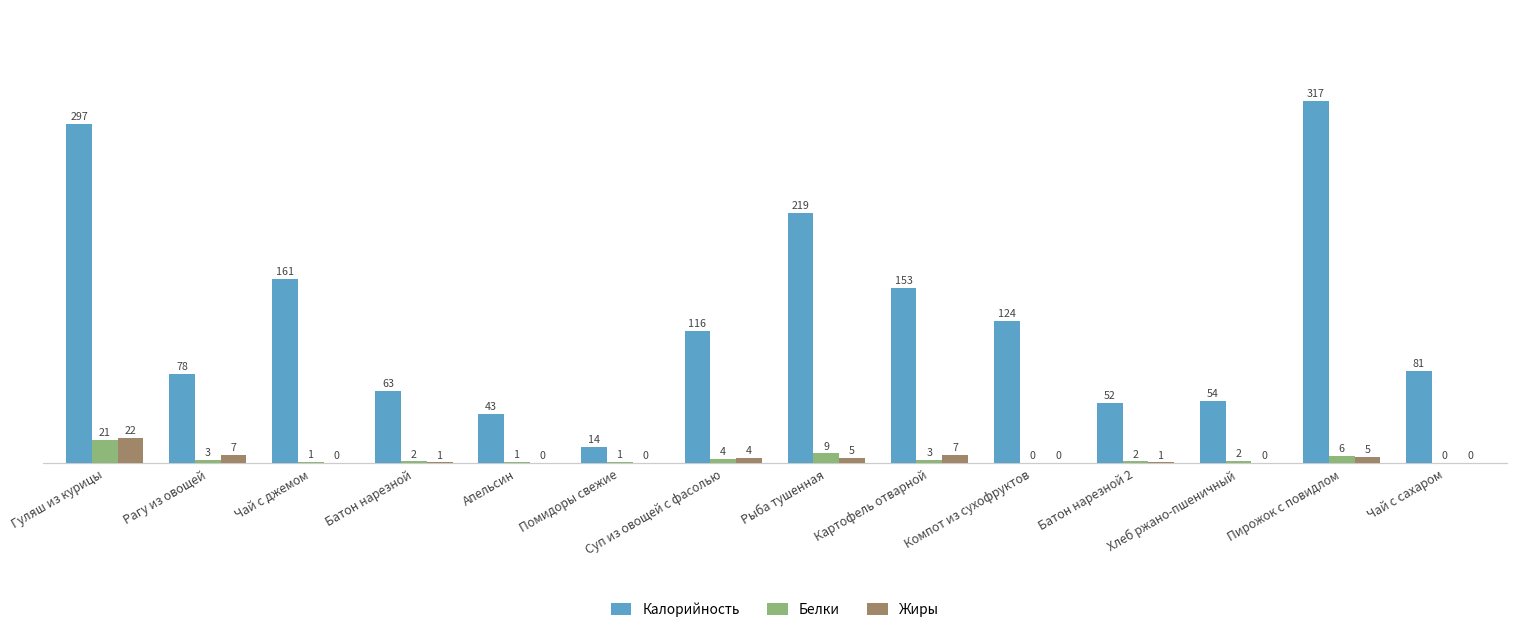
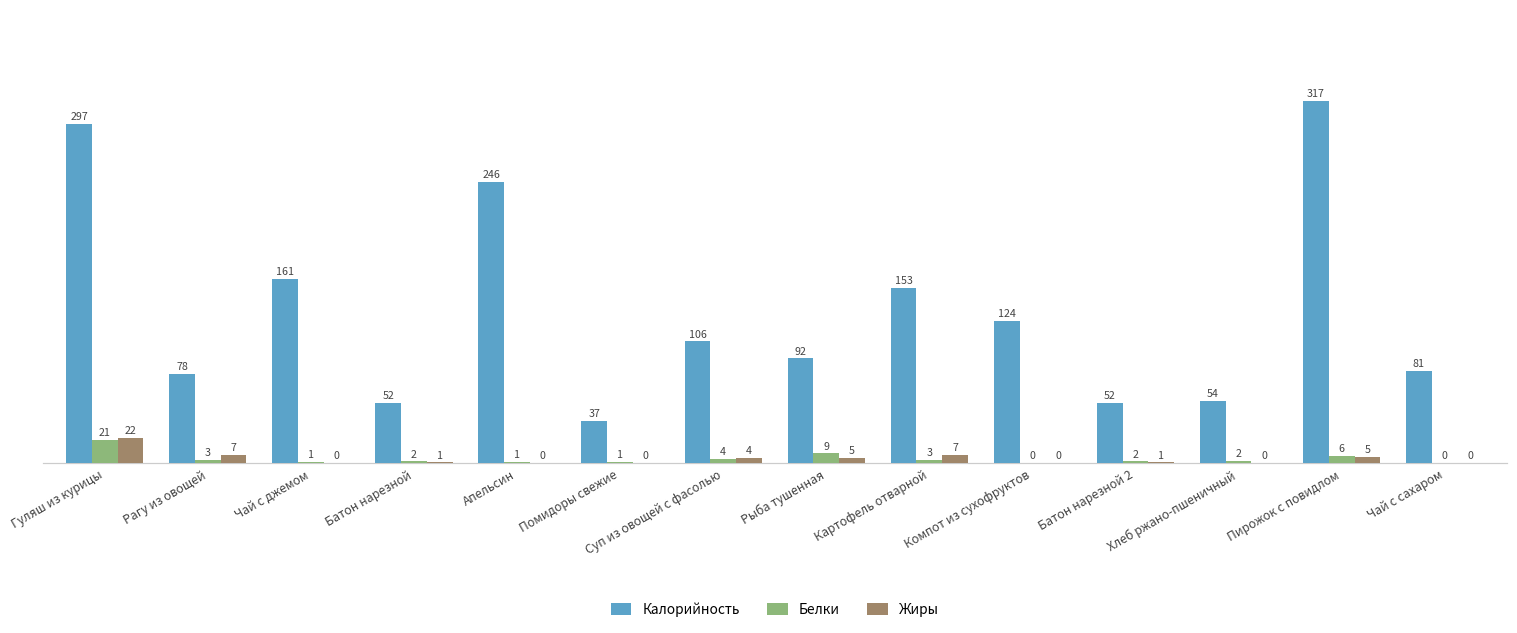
Калорийность, Батон нарезной: 63 -> 52
Калорийность, Апельсин: 43 -> 246
Калорийность, Помидоры свежие: 14 -> 37
Калорийность, Суп из овощей с фасолью: 116 -> 106
Калорийность, Рыба тушенная: 219 -> 92
